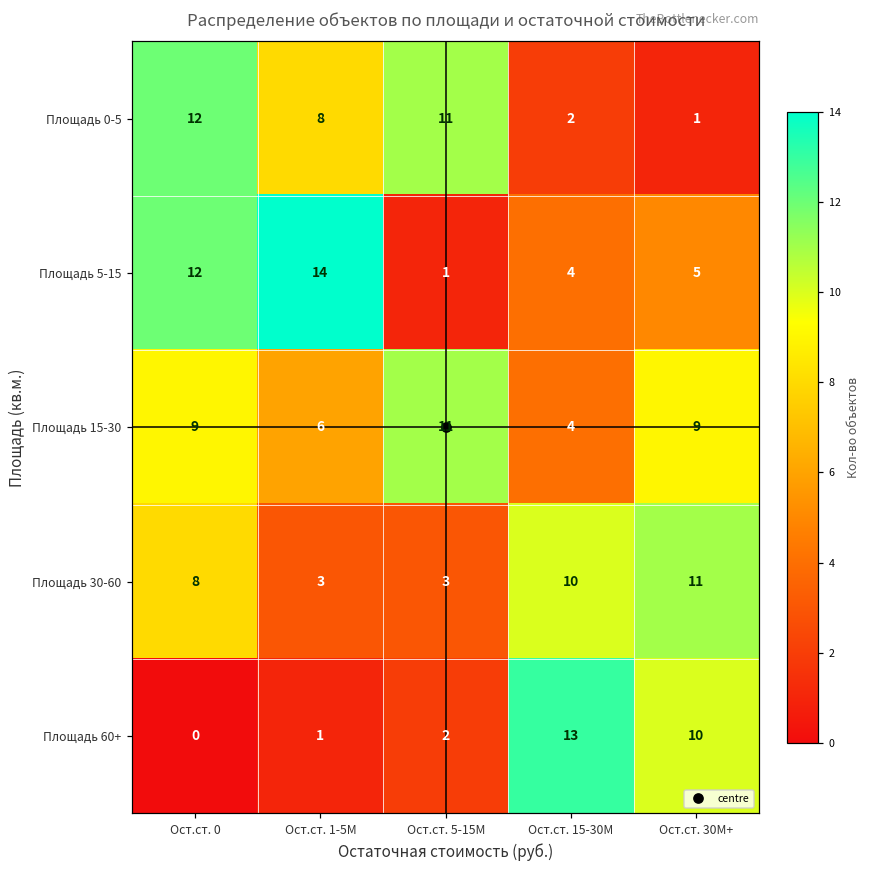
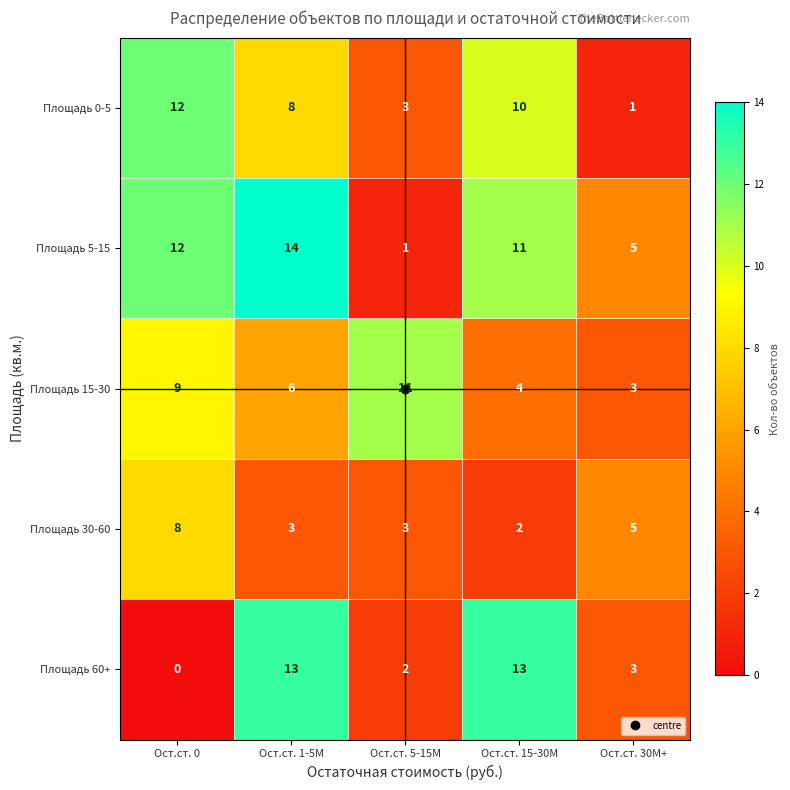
Площадь 0-5, Ост.ст. 5-15M: 11 -> 3
Площадь 0-5, Ост.ст. 15-30M: 2 -> 10
Площадь 5-15, Ост.ст. 15-30M: 4 -> 11
Площадь 15-30, Ост.ст. 30M+: 9 -> 3
Площадь 30-60, Ост.ст. 15-30M: 10 -> 2
Площадь 30-60, Ост.ст. 30M+: 11 -> 5
Площадь 60+, Ост.ст. 1-5M: 1 -> 13
Площадь 60+, Ост.ст. 30M+: 10 -> 3
